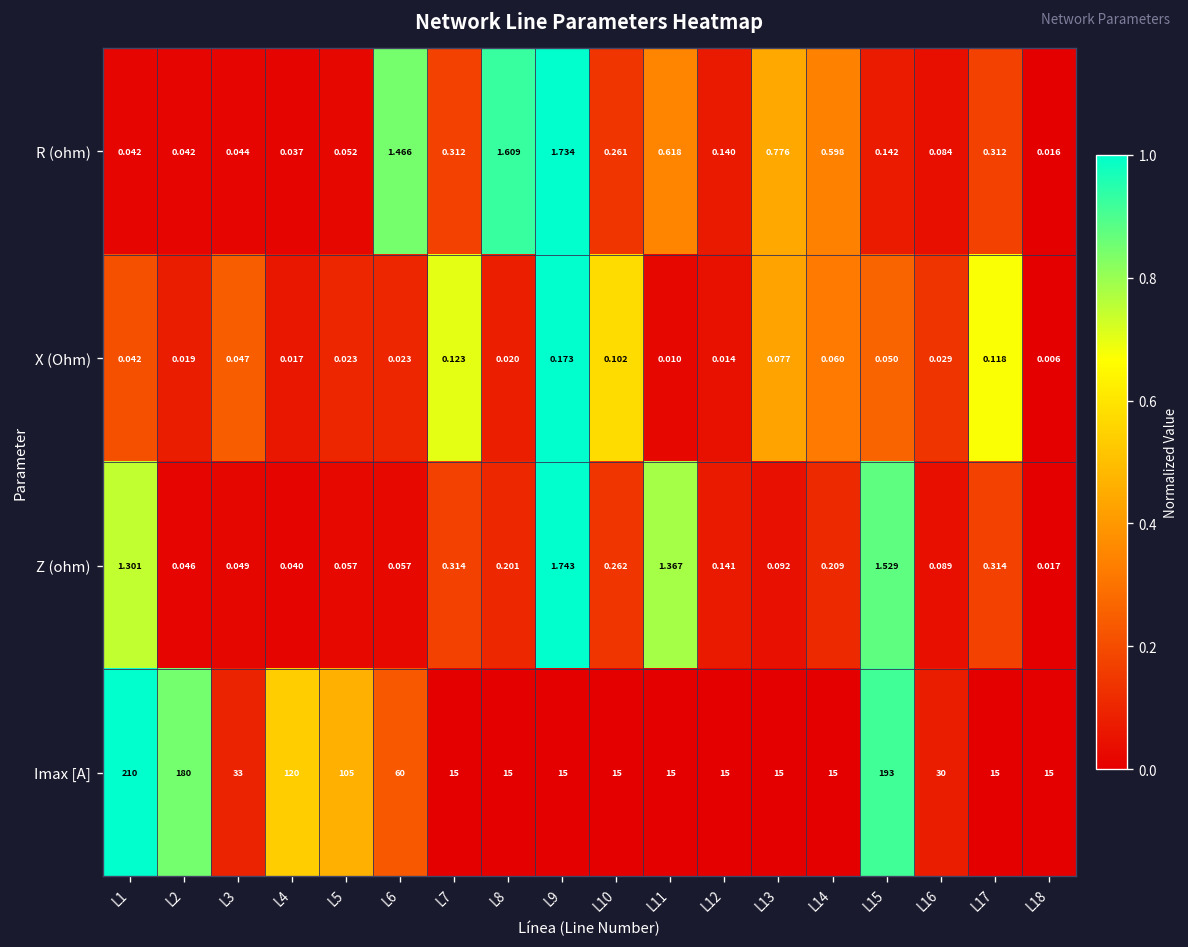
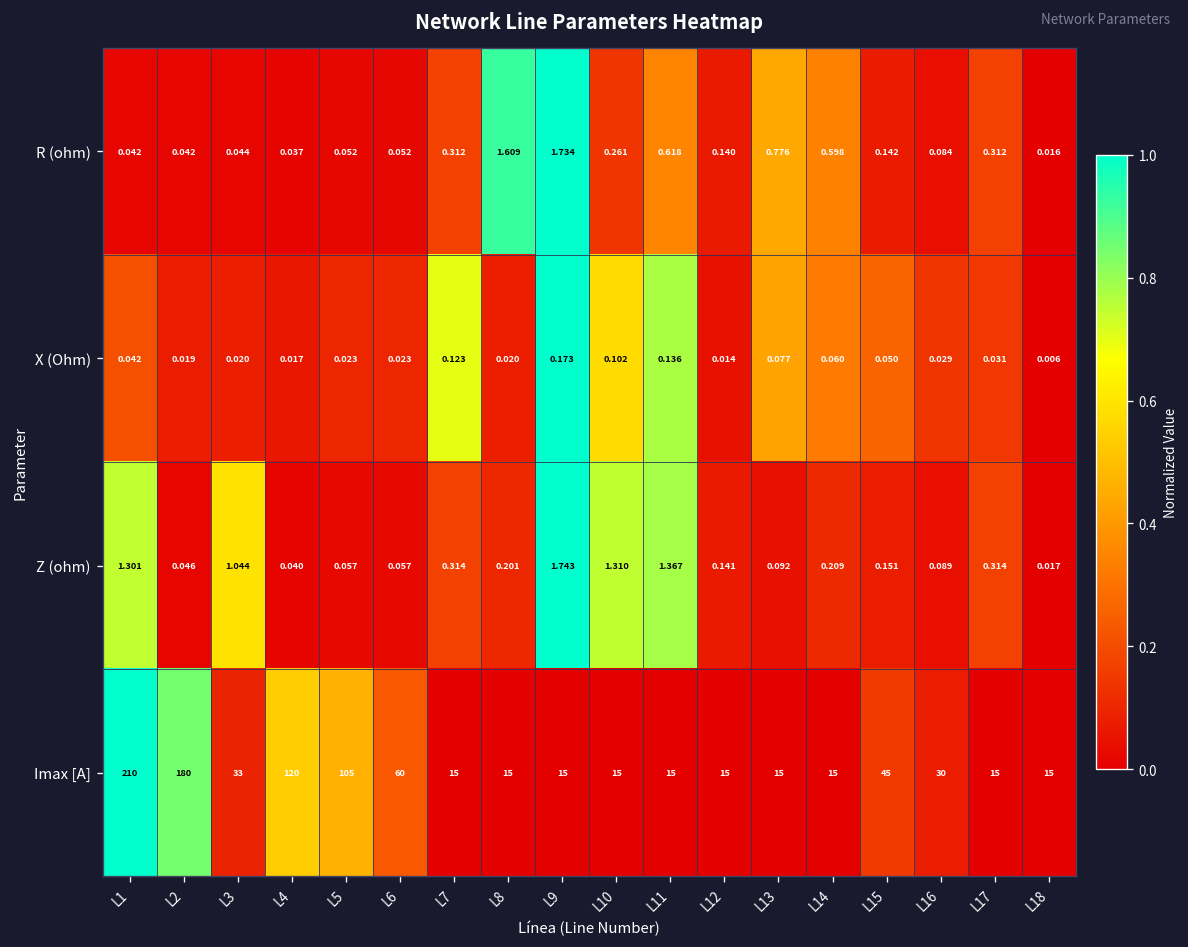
R (ohm), L6: 1.466 -> 0.052
X (Ohm), L3: 0.047 -> 0.020
X (Ohm), L11: 0.010 -> 0.136
X (Ohm), L17: 0.118 -> 0.031
Z (ohm), L3: 0.049 -> 1.044
Z (ohm), L10: 0.262 -> 1.310
Z (ohm), L15: 1.529 -> 0.151
Imax [A], L15: 193 -> 45
